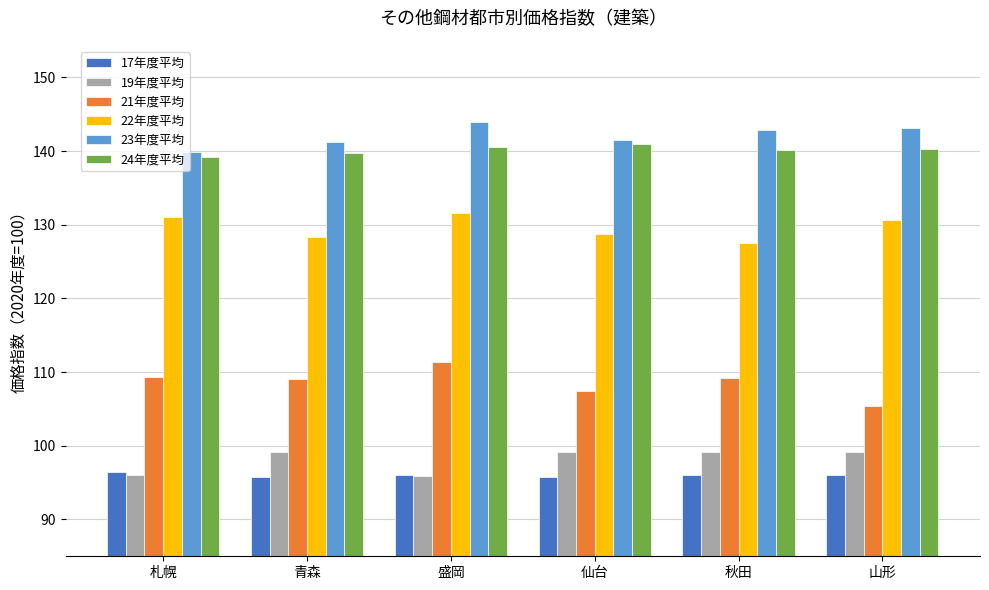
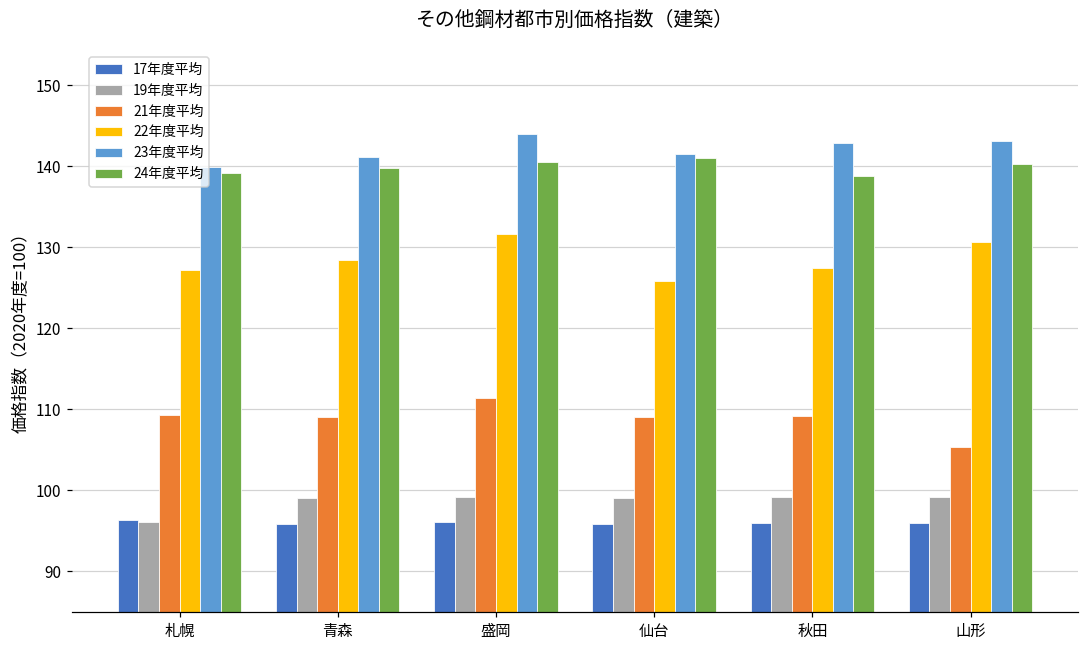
22年度平均, 札幌: 131 -> 127
19年度平均, 盛岡: 96 -> 99
21年度平均, 仙台: 107 -> 109
22年度平均, 仙台: 129 -> 126
24年度平均, 秋田: 140 -> 139
